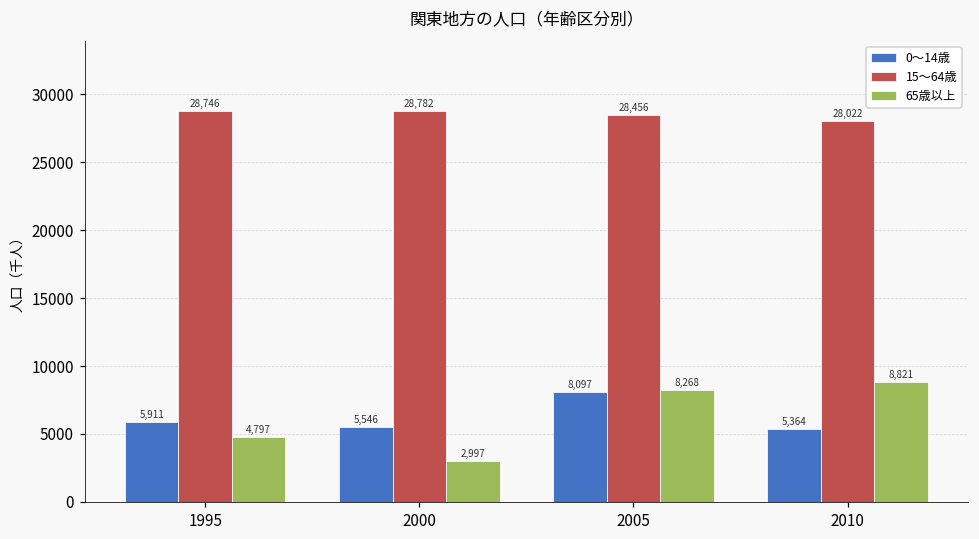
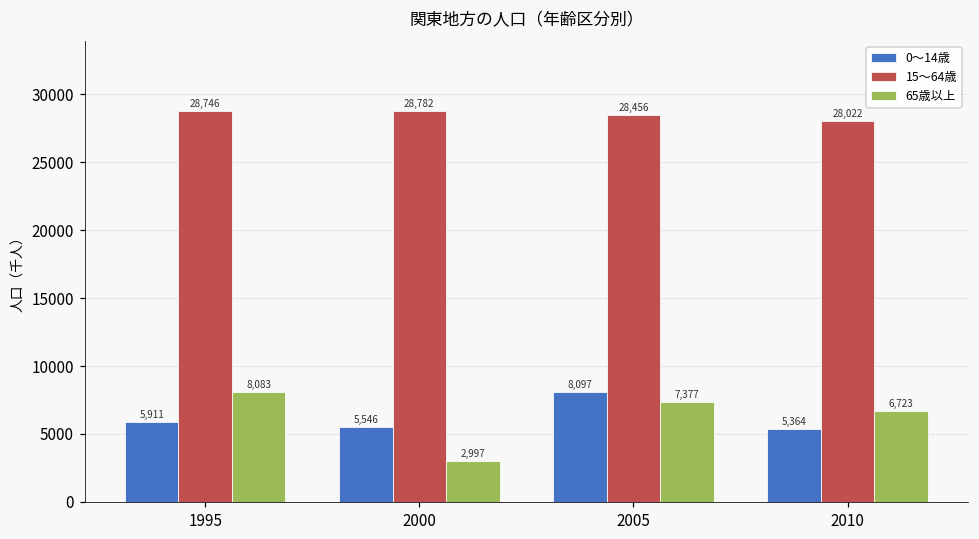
65歳以上, 1995: 4,797 -> 8,083
65歳以上, 2005: 8,268 -> 7,377
65歳以上, 2010: 8,821 -> 6,723
